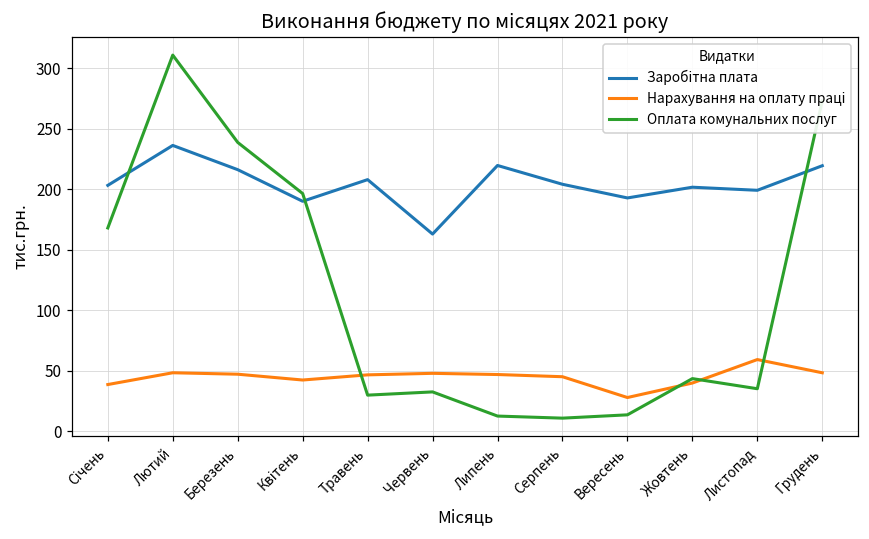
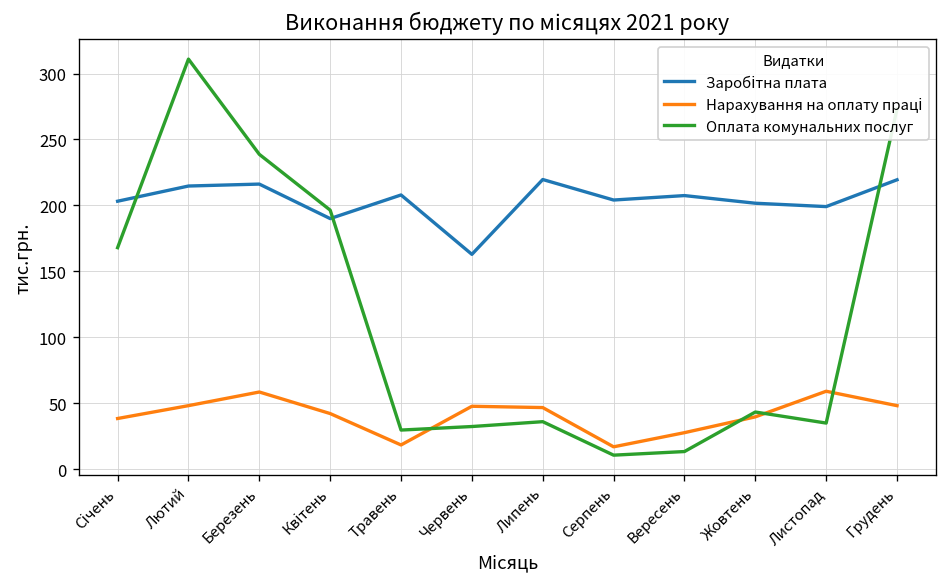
Заробітна плата, Лютий: 236 -> 215
Нарахування на оплату праці, Березень: 47 -> 59
Нарахування на оплату праці, Травень: 46 -> 18
Оплата комунальних послуг, Липень: 12 -> 36
Нарахування на оплату праці, Серпень: 45 -> 17
Заробітна плата, Вересень: 193 -> 207
